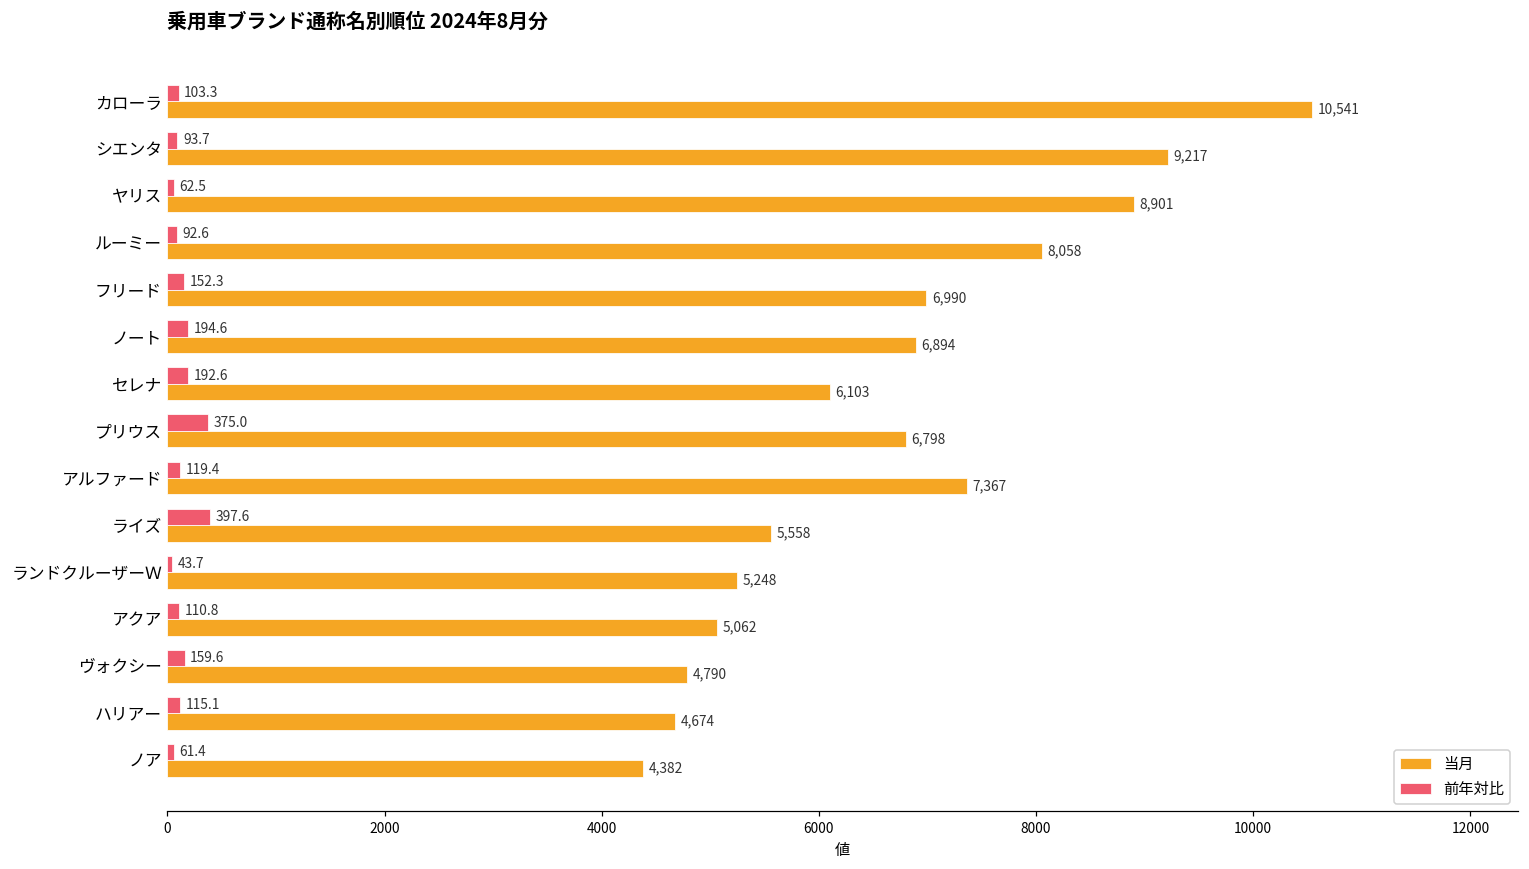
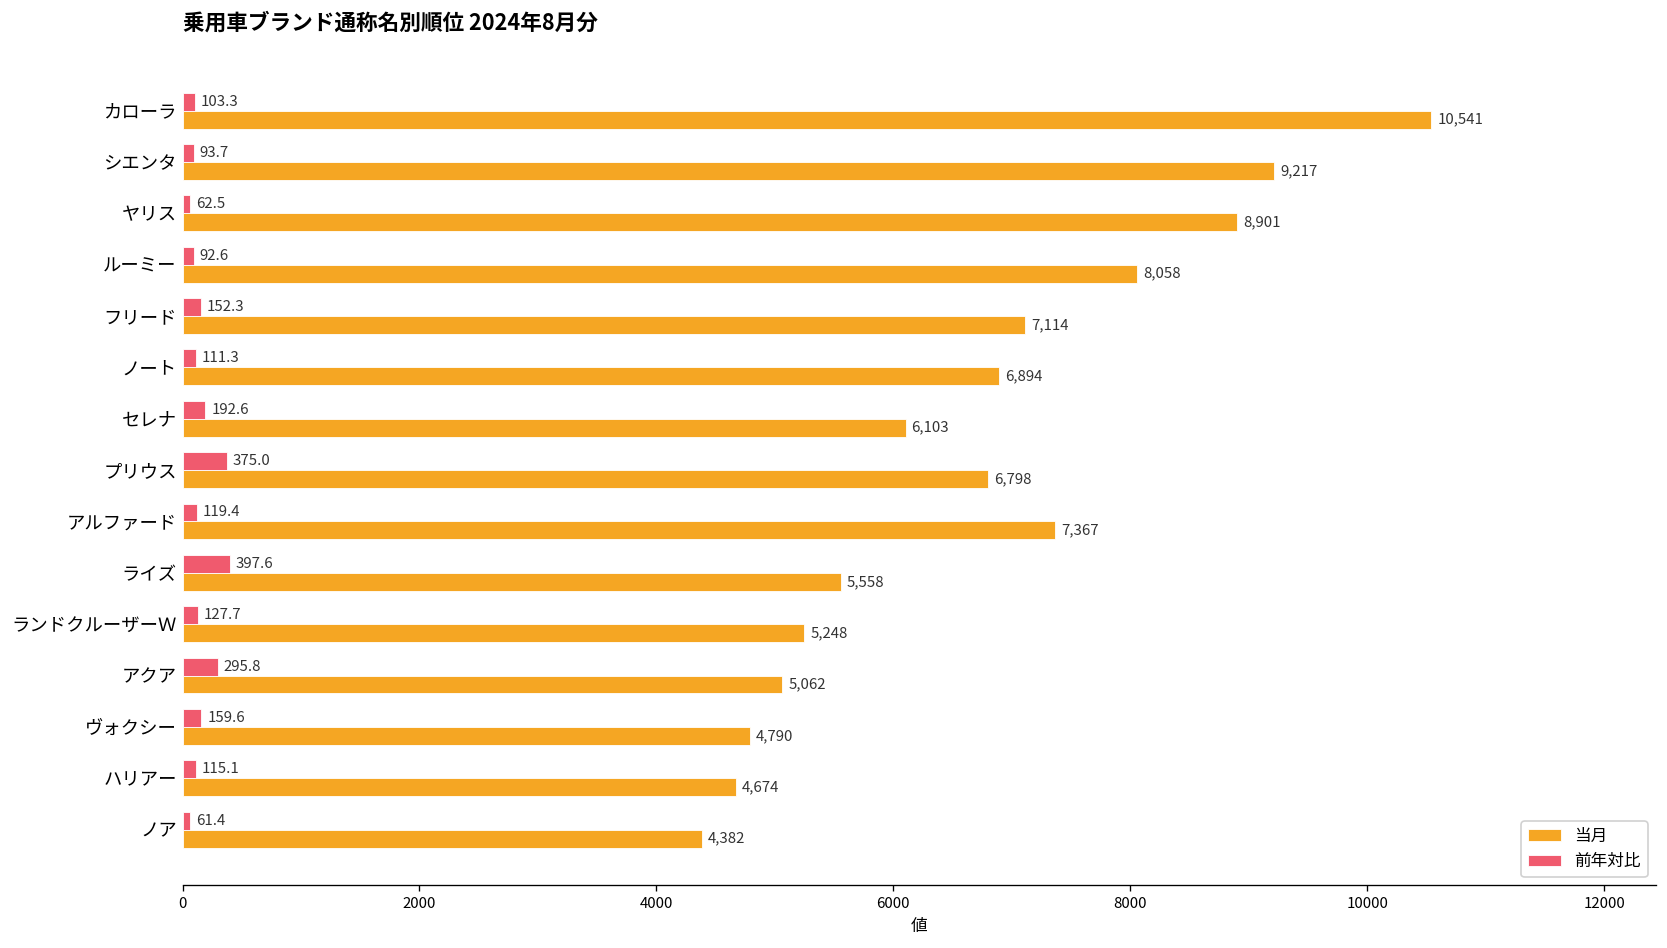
当月, フリード: 6,990 -> 7,114
前年対比, ノート: 194.6 -> 111.3
前年対比, ランドクルーザーＷ: 43.7 -> 127.7
前年対比, アクア: 110.8 -> 295.8
